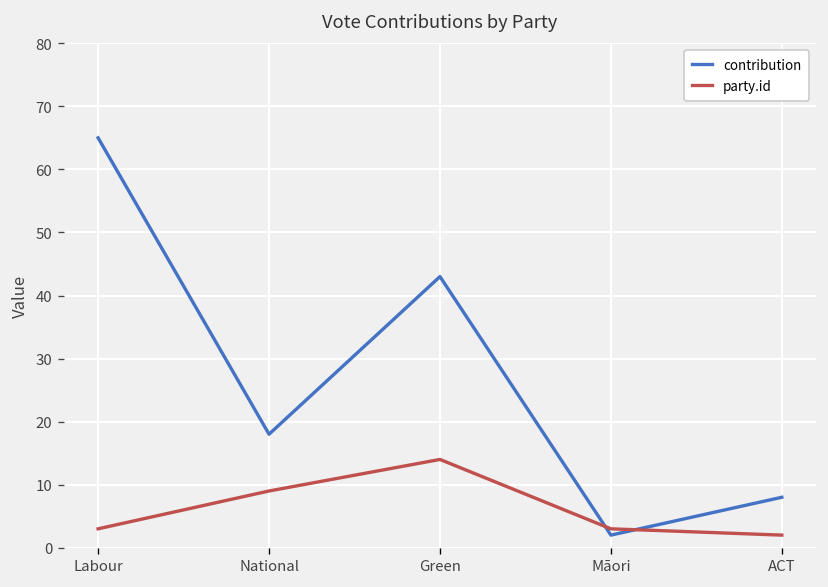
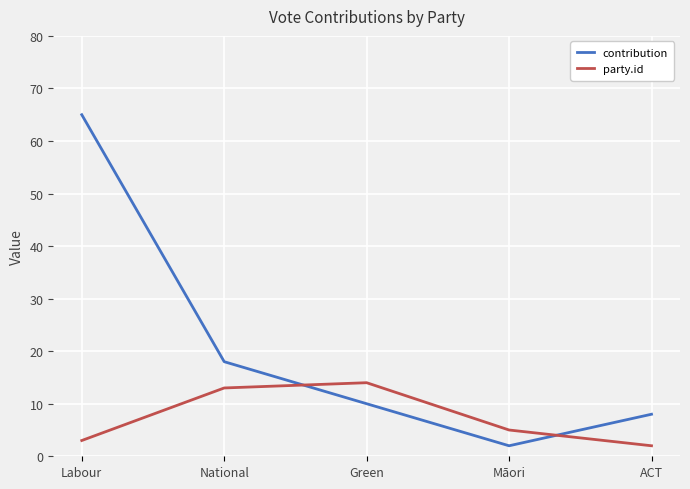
party.id, National: 9 -> 13
contribution, Green: 43 -> 10
party.id, Māori: 3 -> 5
